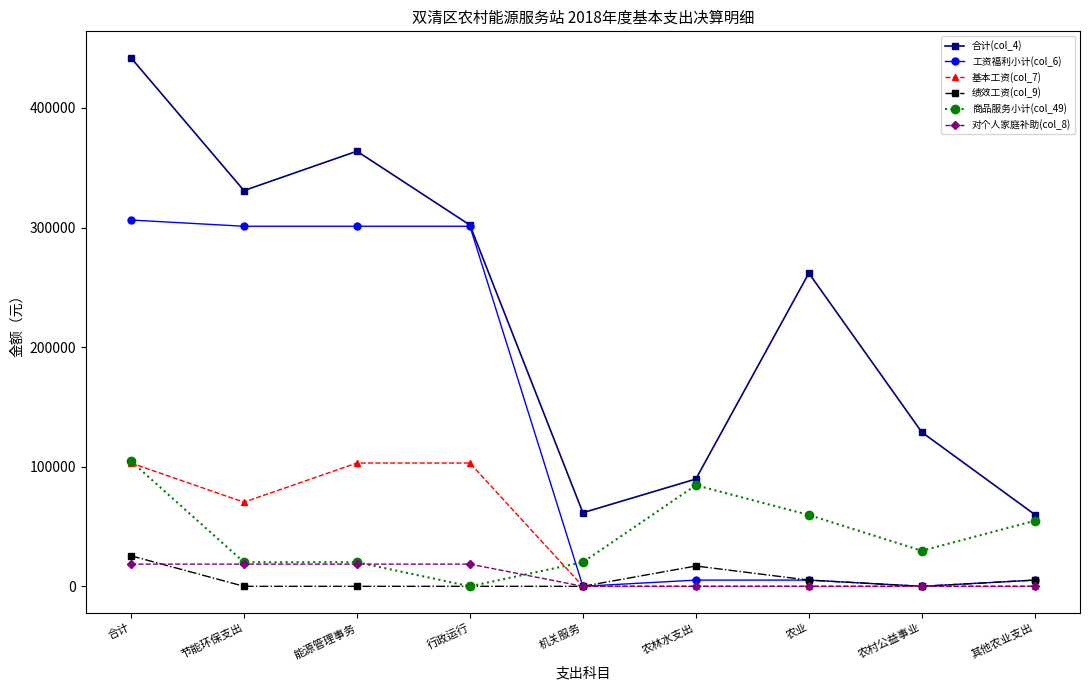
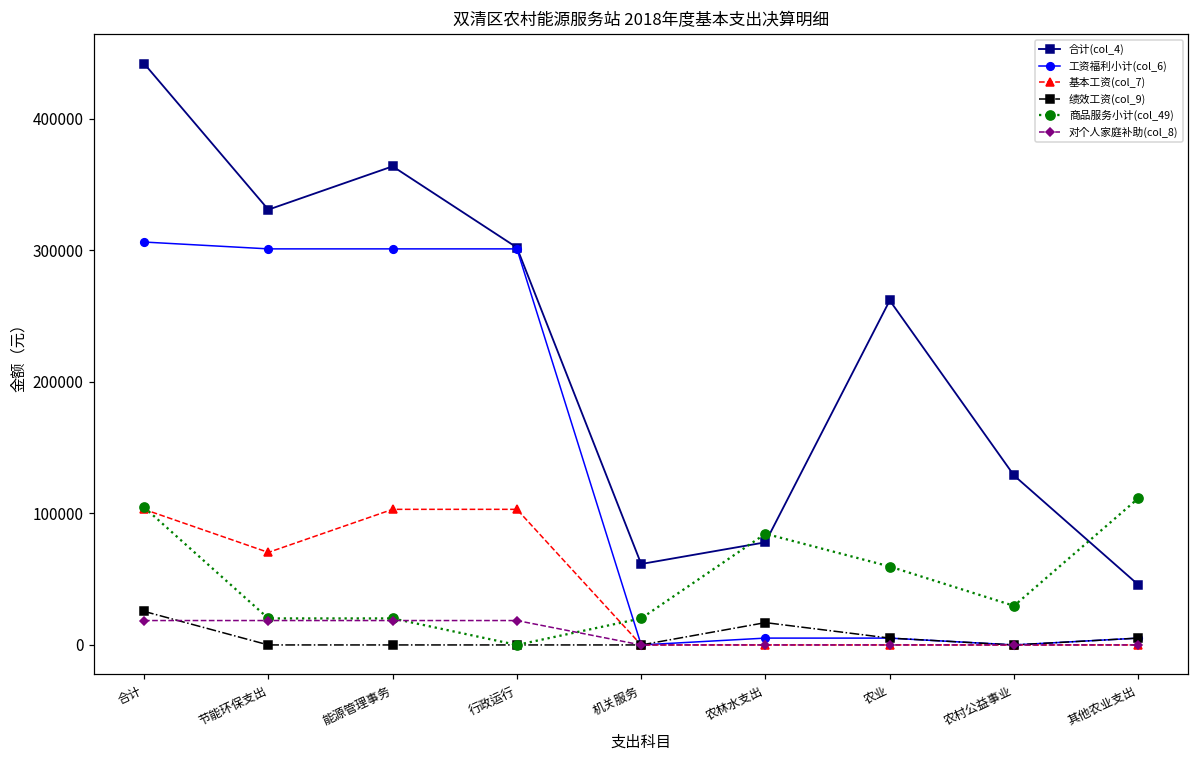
合计(col_4), 农林水支出: 90000 -> 78000
合计(col_4), 其他农业支出: 60000 -> 46000
商品服务小计(col_49), 其他农业支出: 55000 -> 111000
